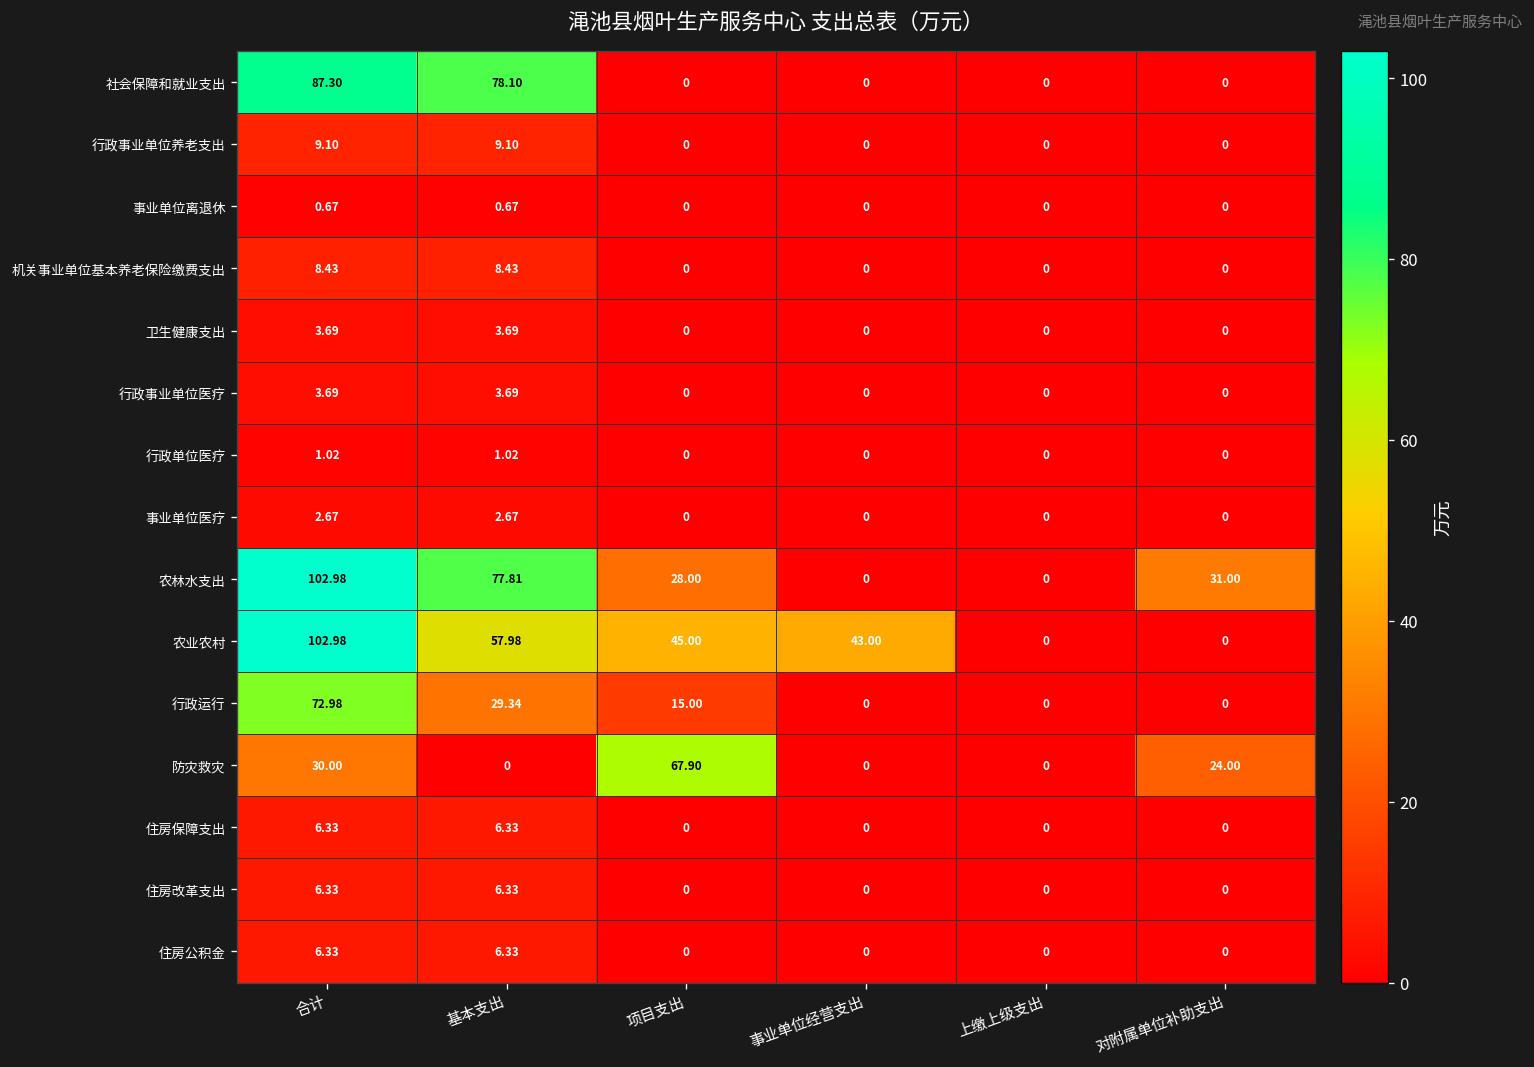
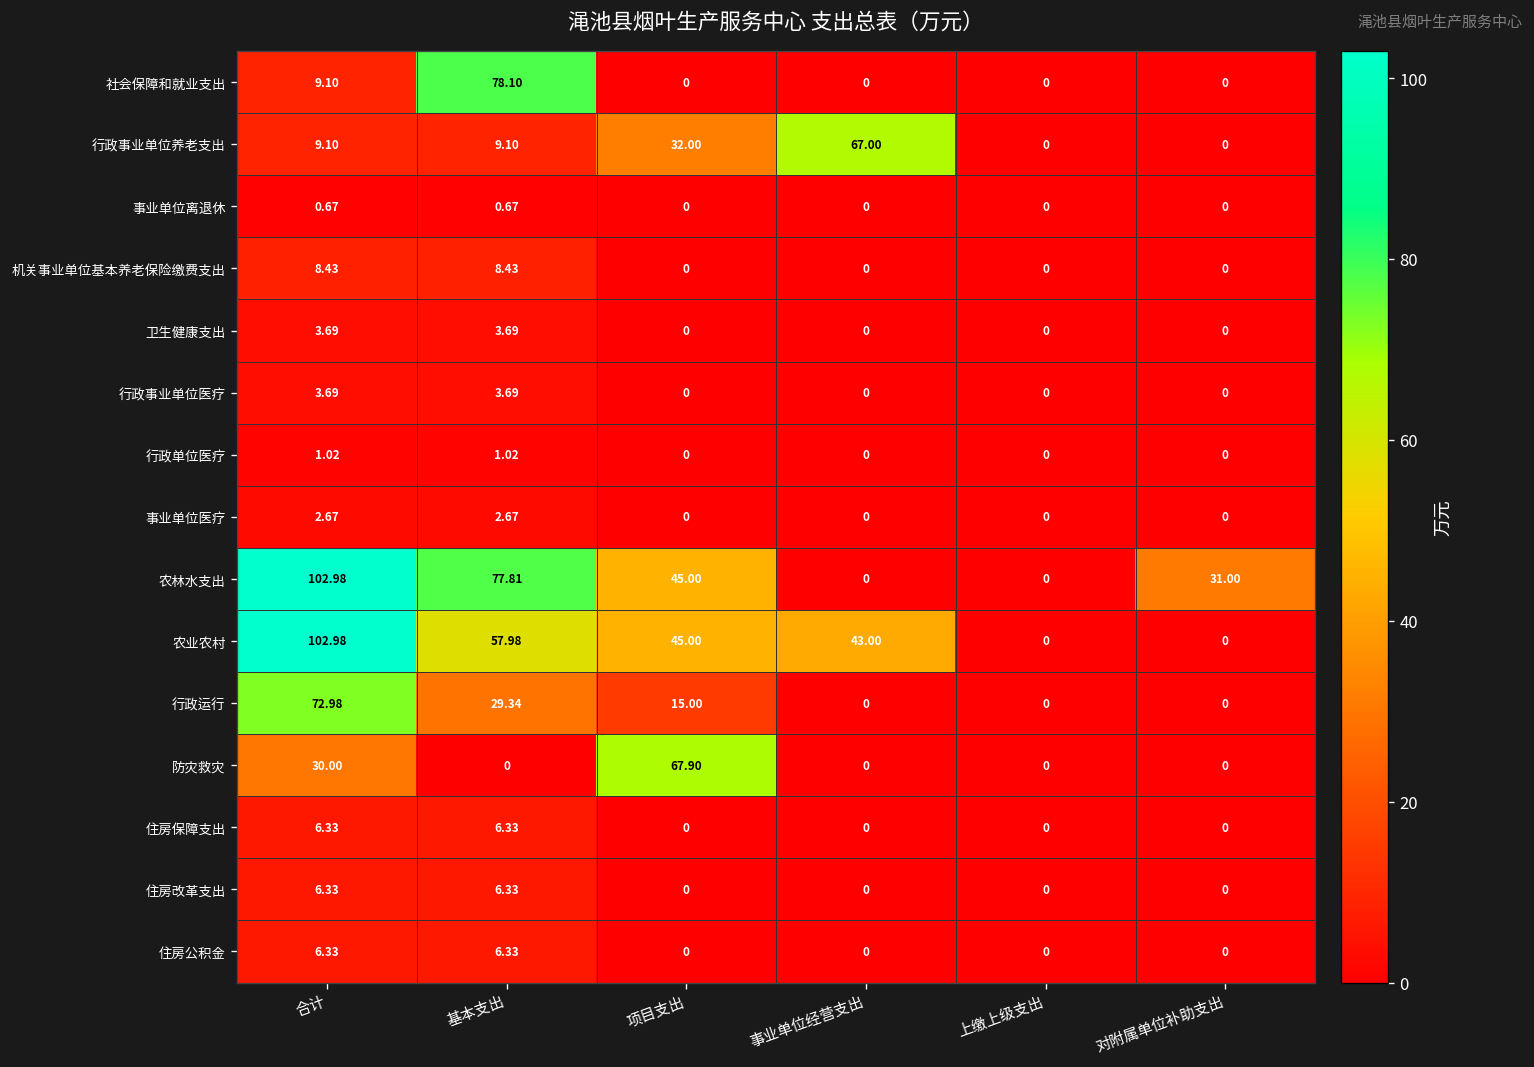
社会保障和就业支出, 合计: 87.30 -> 9.10
行政事业单位养老支出, 项目支出: 0 -> 32.00
行政事业单位养老支出, 事业单位经营支出: 0 -> 67.00
农林水支出, 项目支出: 28.00 -> 45.00
防灾救灾, 对附属单位补助支出: 24.00 -> 0
